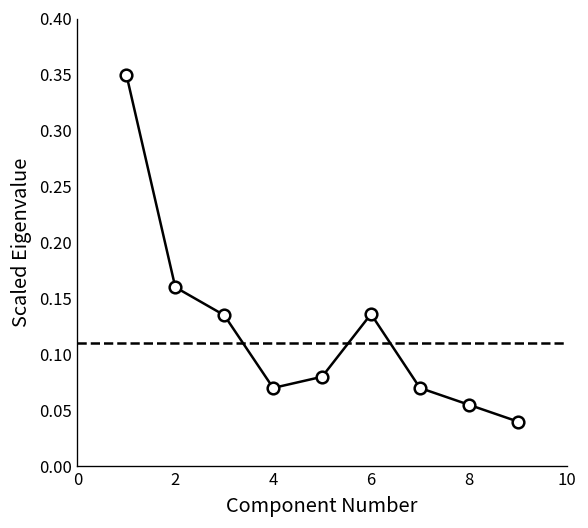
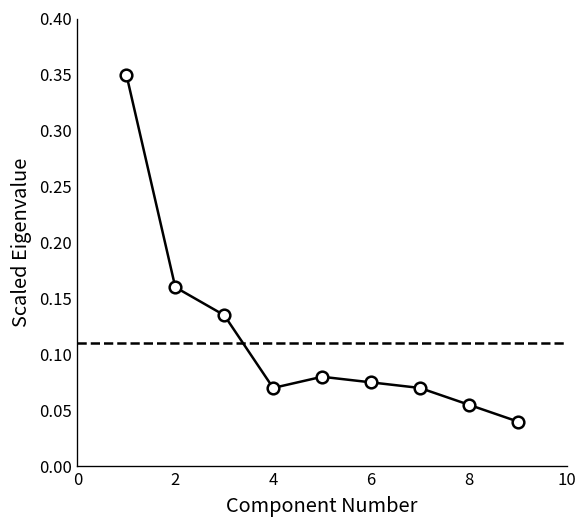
6: 0.14 -> 0.08
